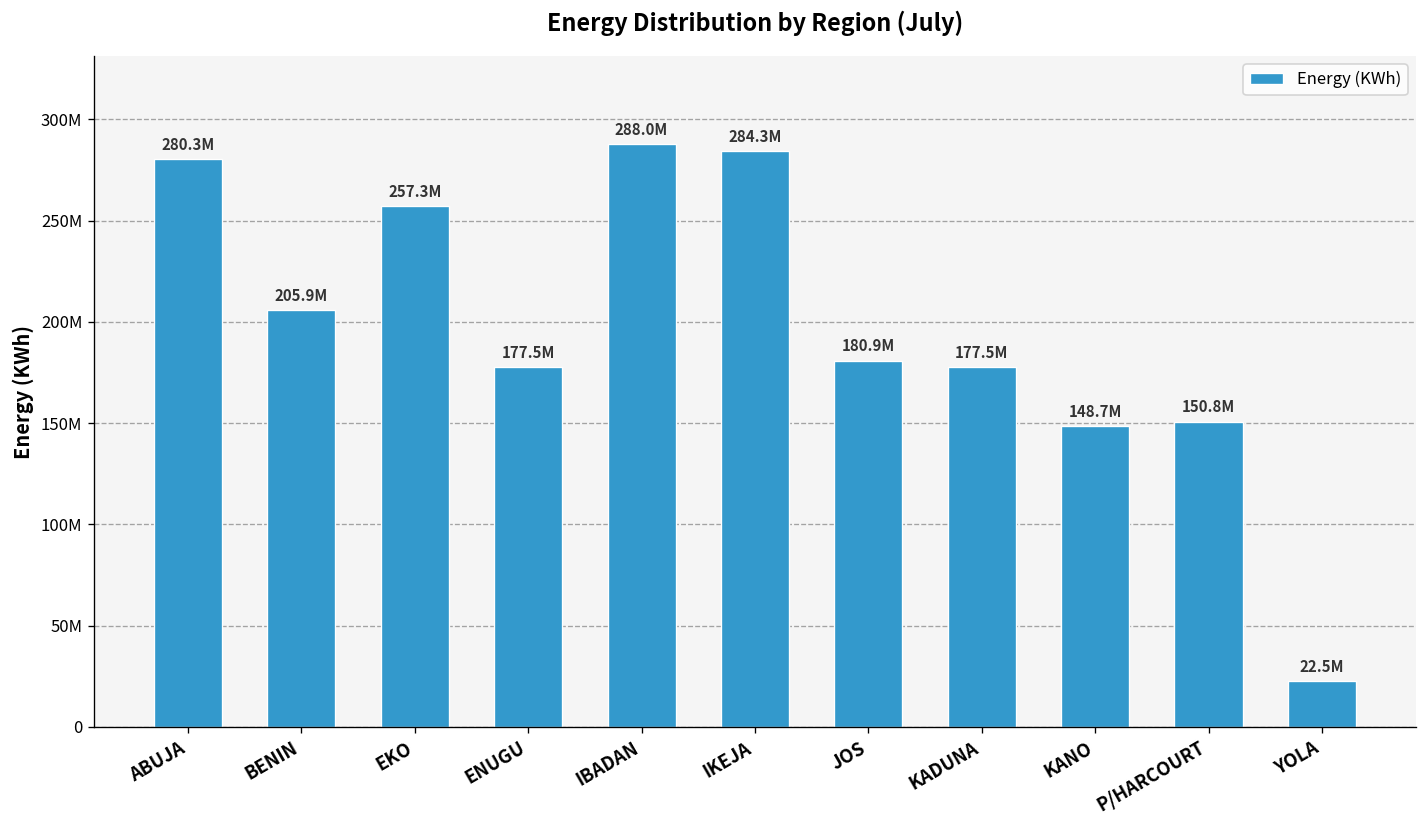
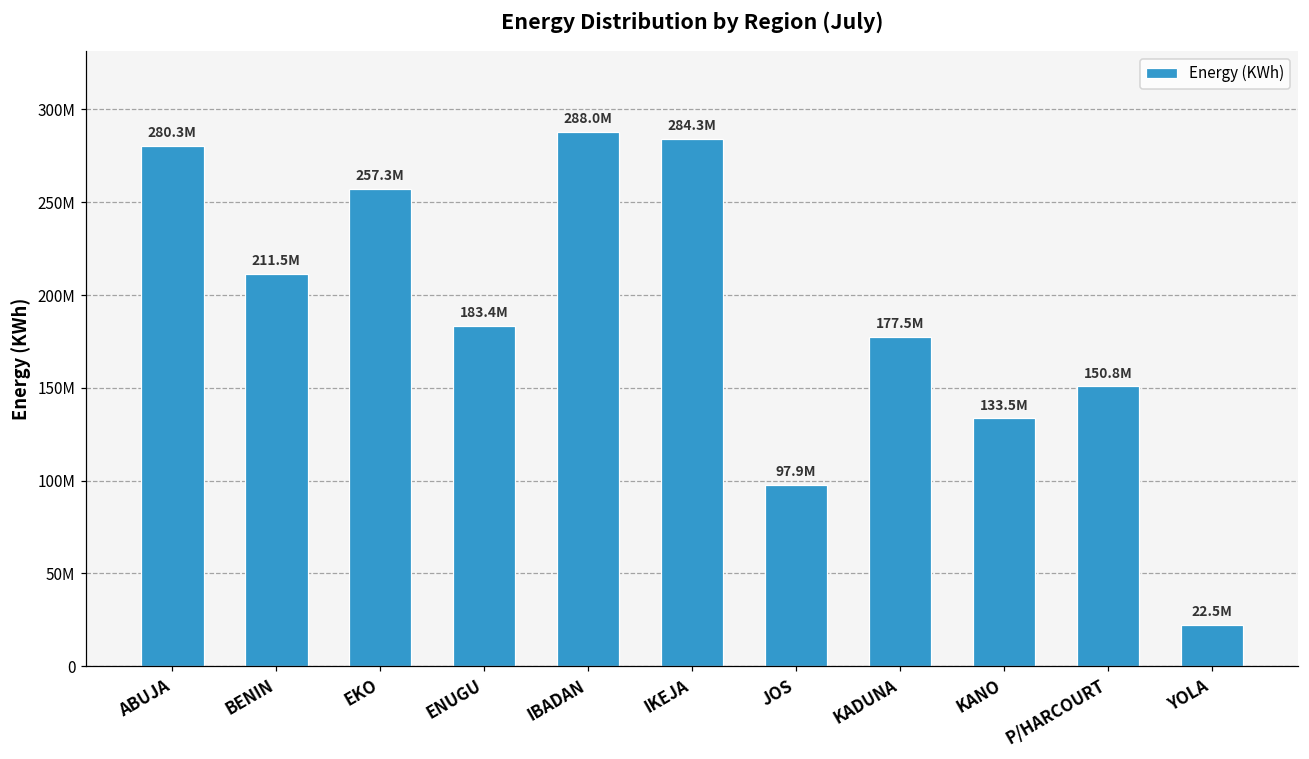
BENIN: 205.9M -> 211.5M
ENUGU: 177.5M -> 183.4M
JOS: 180.9M -> 97.9M
KANO: 148.7M -> 133.5M
